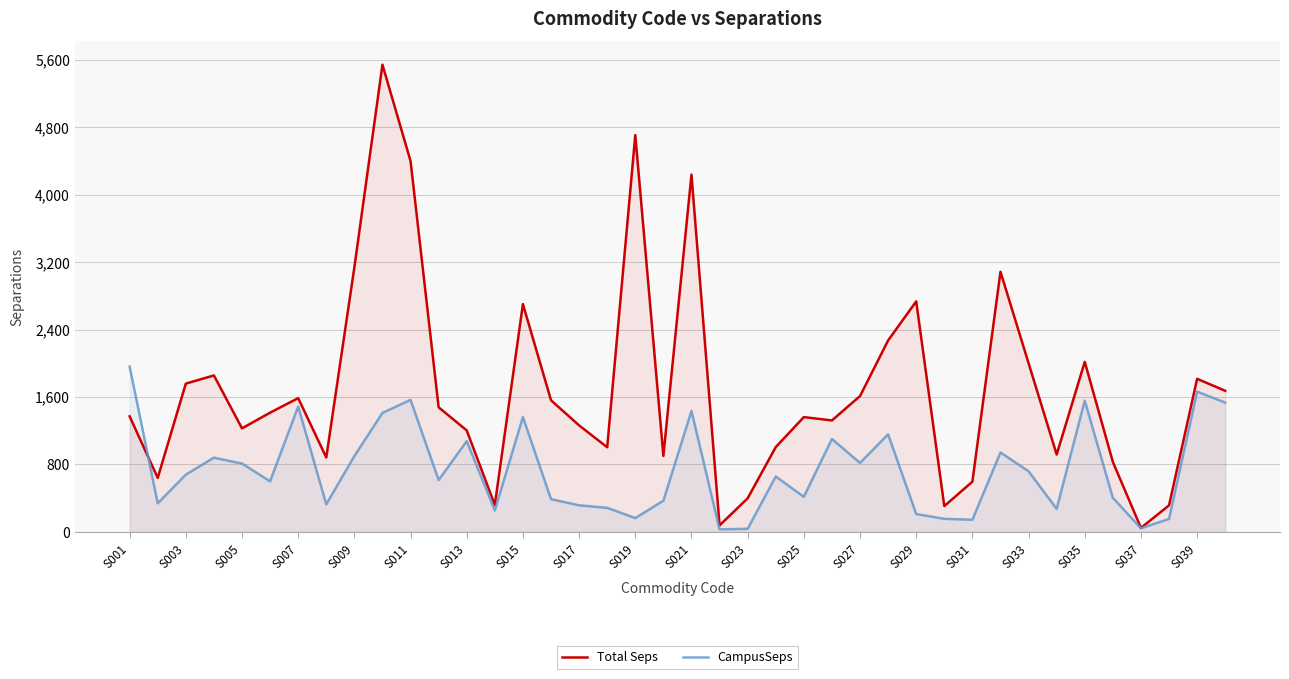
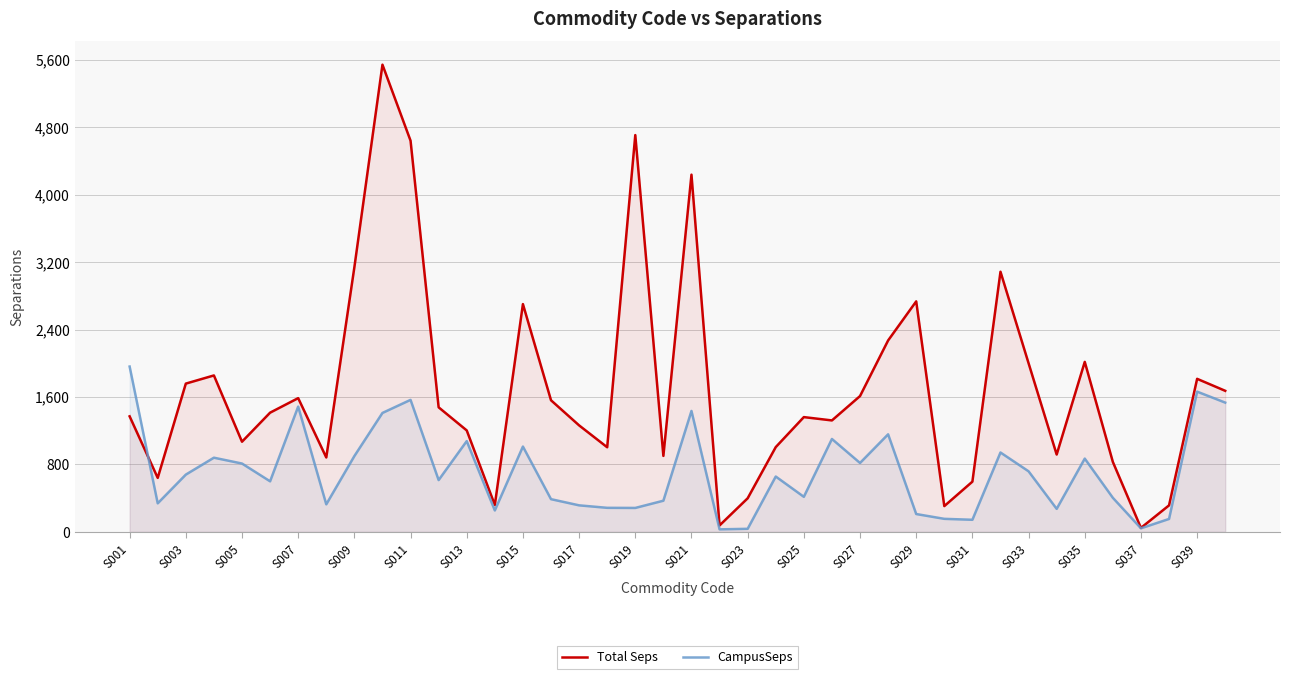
Total Seps, S005: 1,200 -> 1,100
Total Seps, S011: 4,400 -> 4,600
CampusSeps, S015: 1,400 -> 1,000
CampusSeps, S019: 200 -> 300
CampusSeps, S035: 1,600 -> 900
